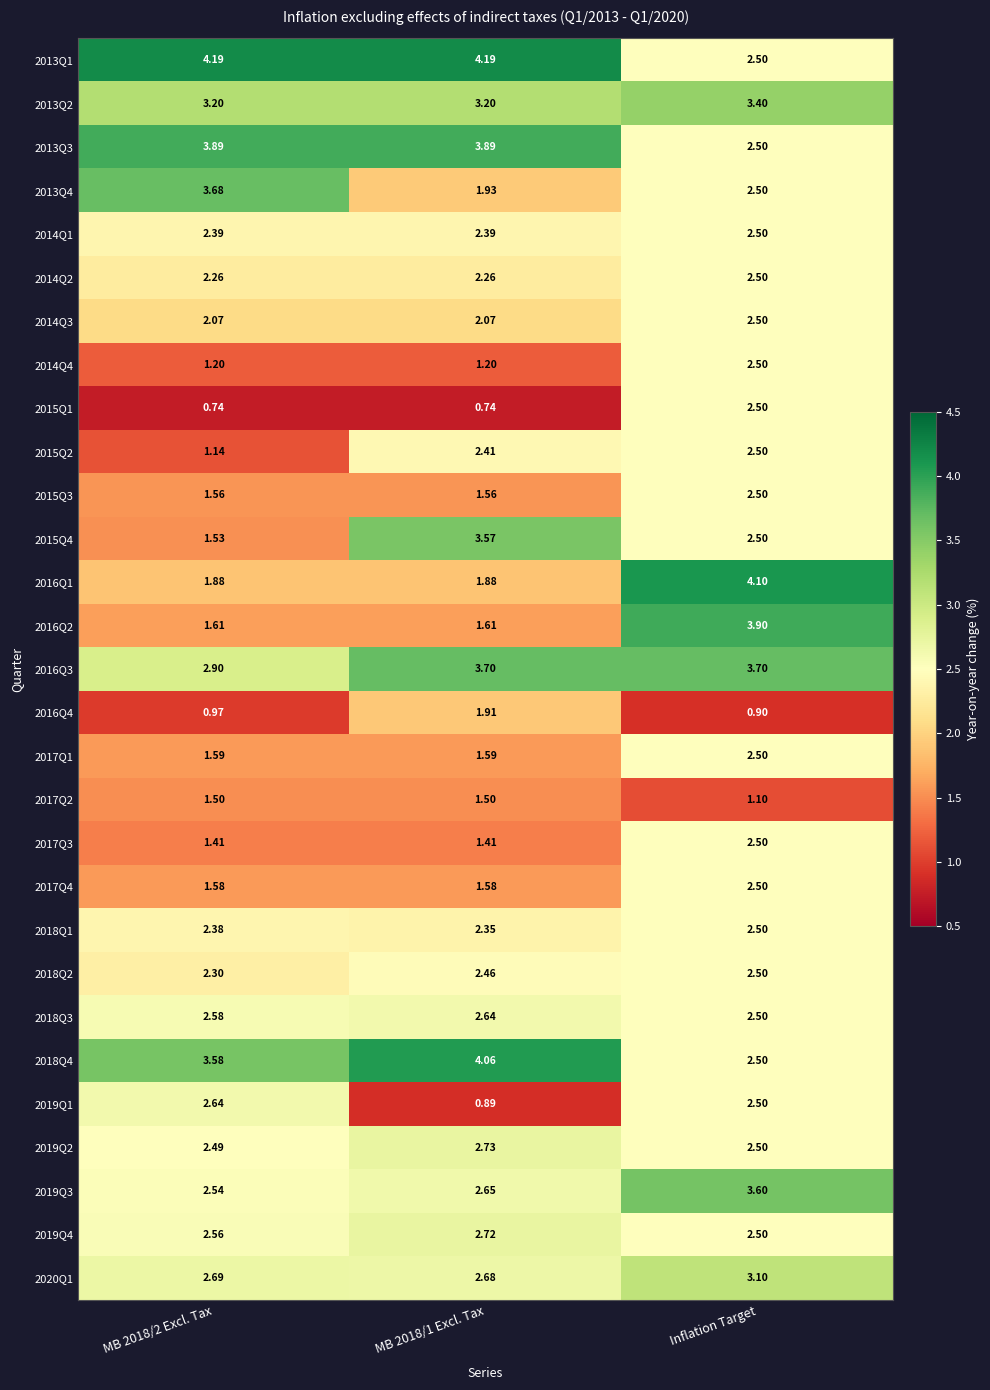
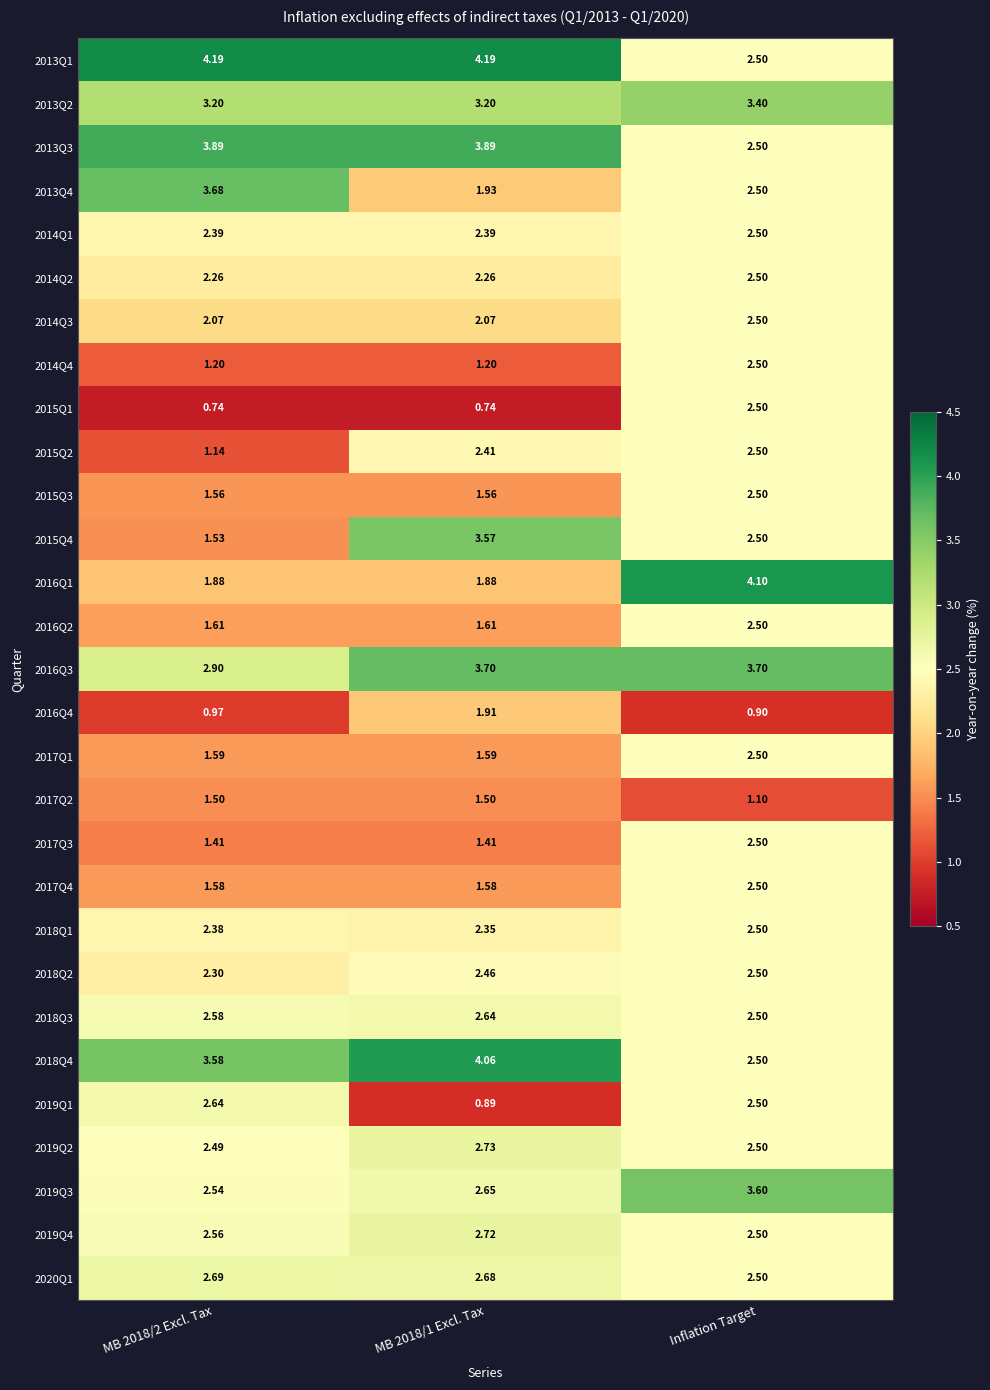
2016Q2, Inflation Target: 3.90 -> 2.50
2020Q1, Inflation Target: 3.10 -> 2.50
